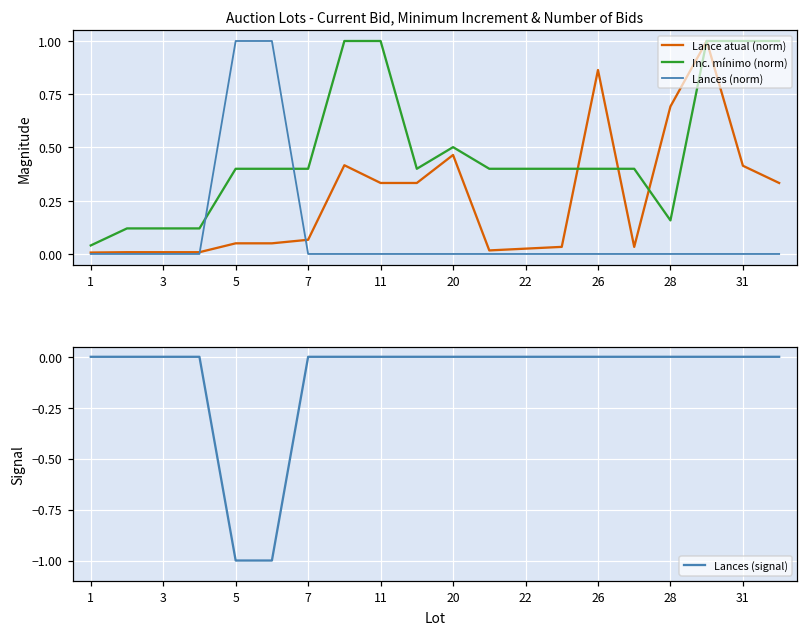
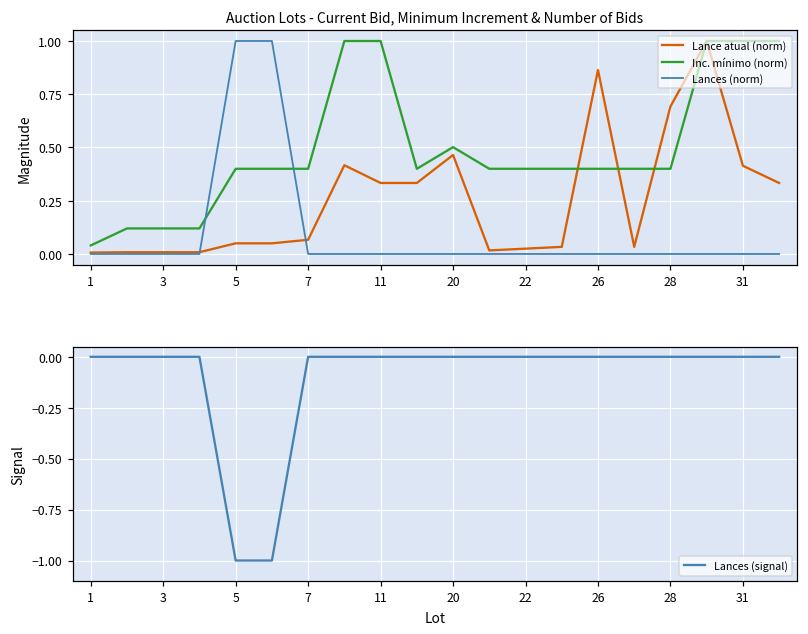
Auction Lots - Current Bid, Minimum Increment & Number of Bids, Inc. mínimo (norm), 28: 0.16 -> 0.40
